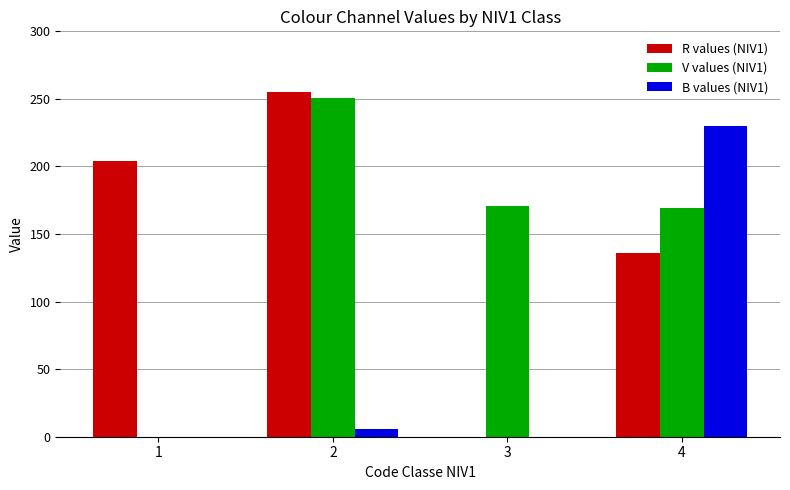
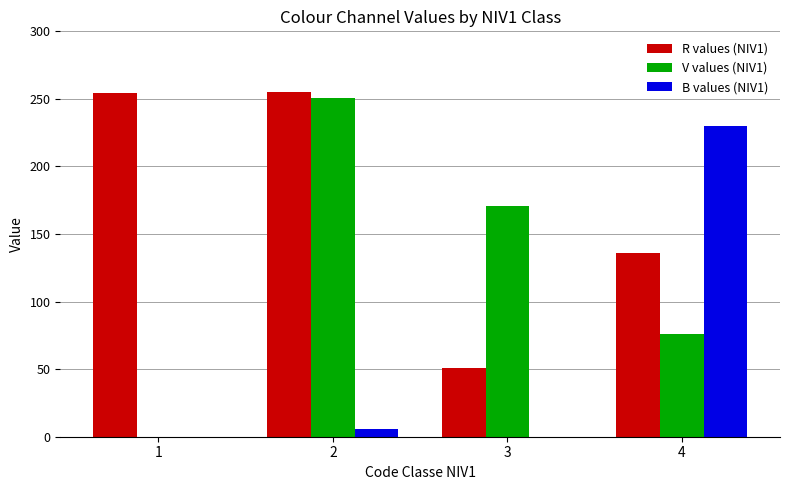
R values (NIV1), 1: 204 -> 254
R values (NIV1), 3: 0 -> 51
V values (NIV1), 4: 169 -> 76
